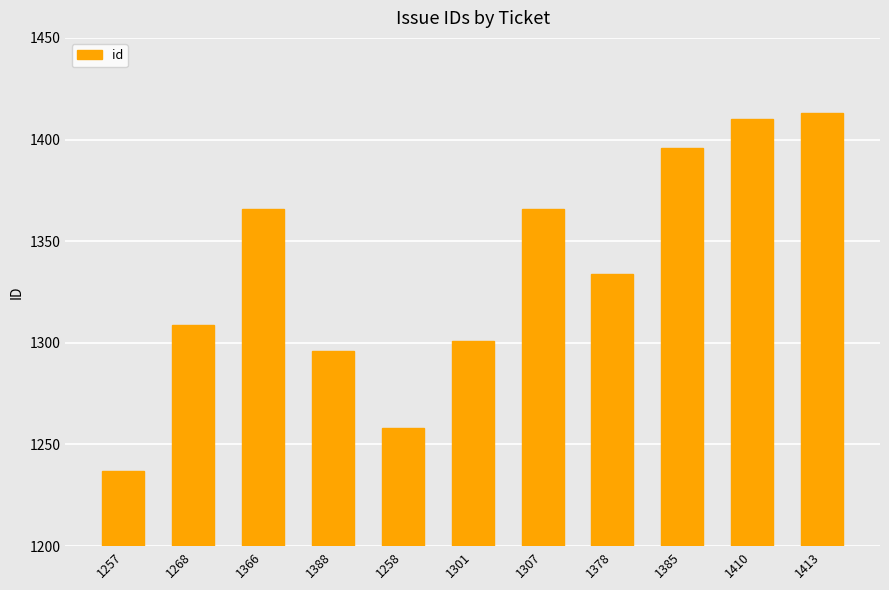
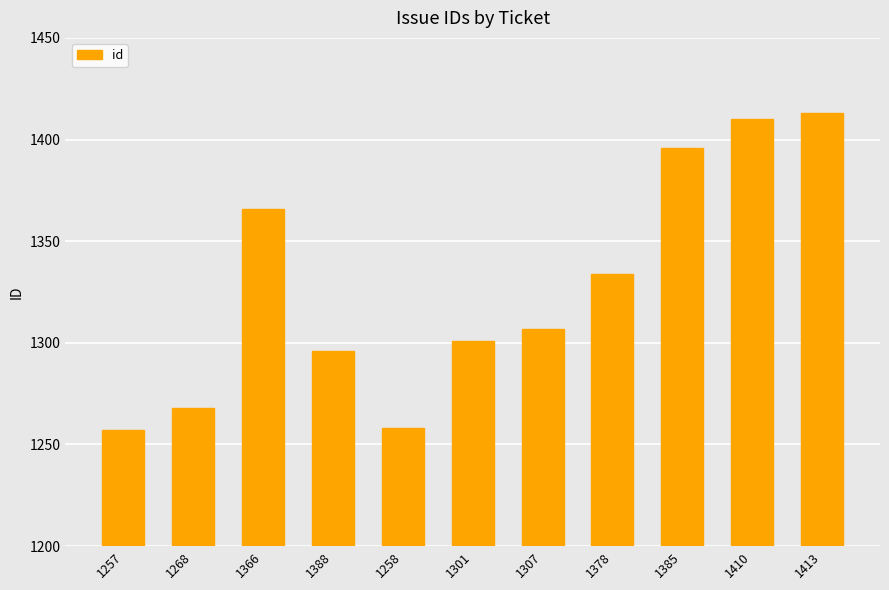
1257: 1237 -> 1257
1268: 1309 -> 1268
1307: 1366 -> 1307
